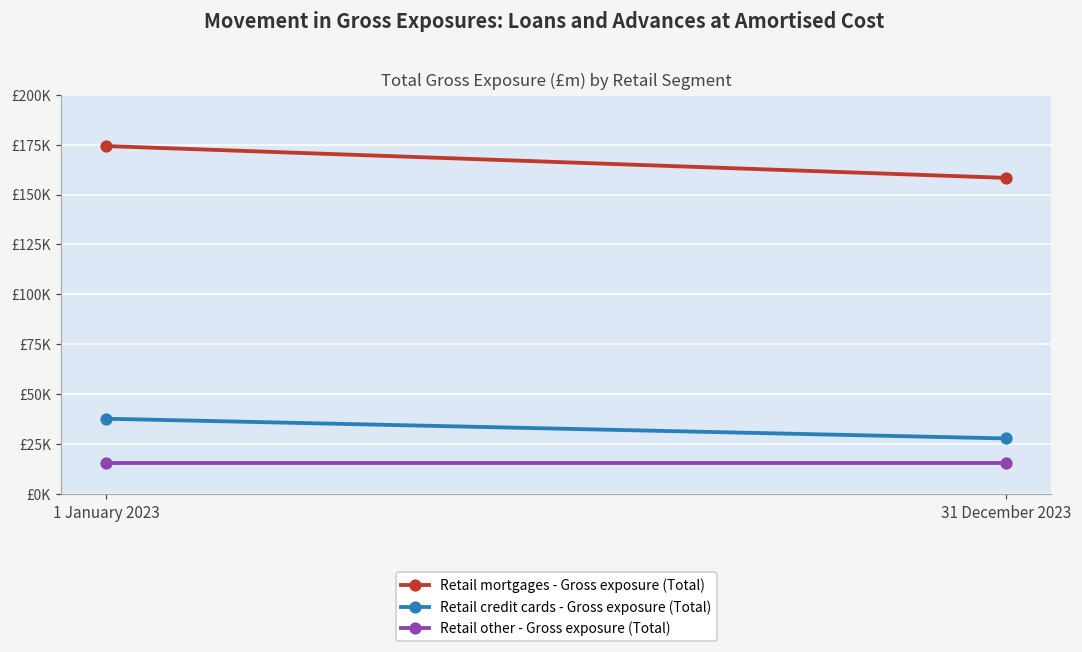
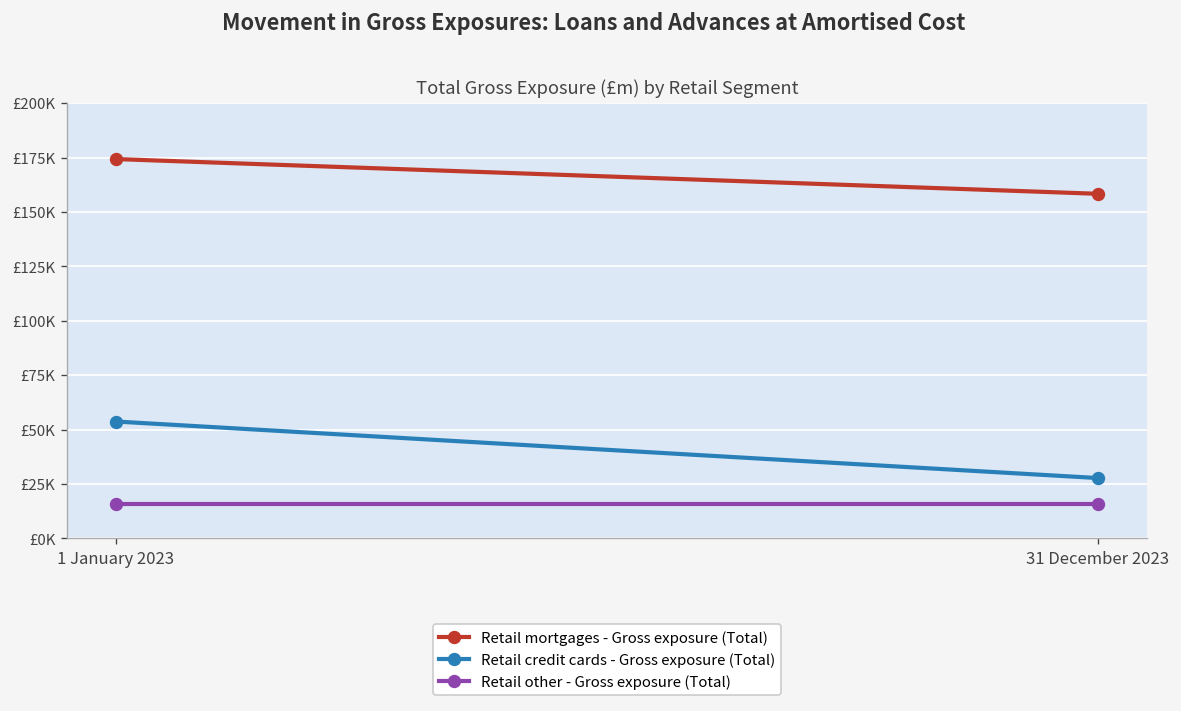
Retail credit cards - Gross exposure (Total), 1 January 2023: £38000 -> £54000
